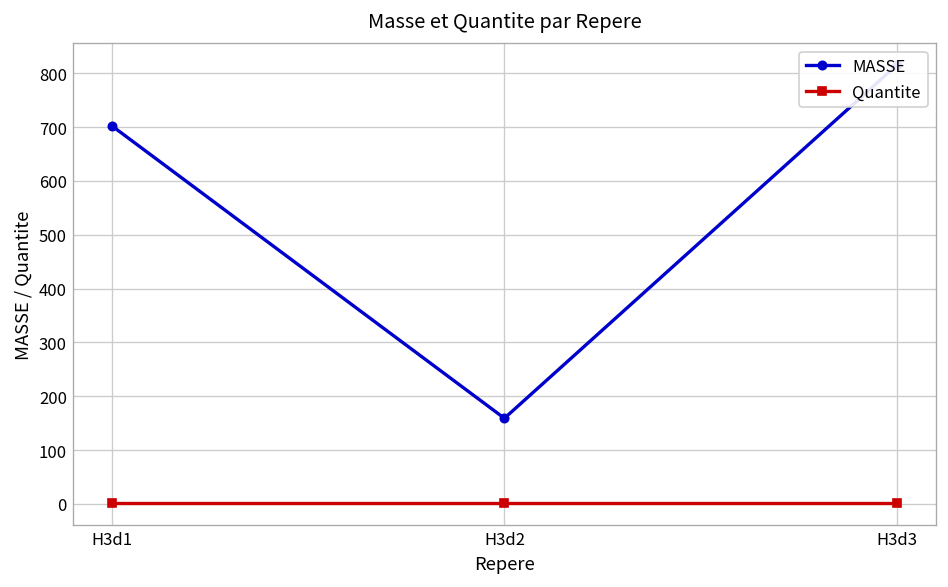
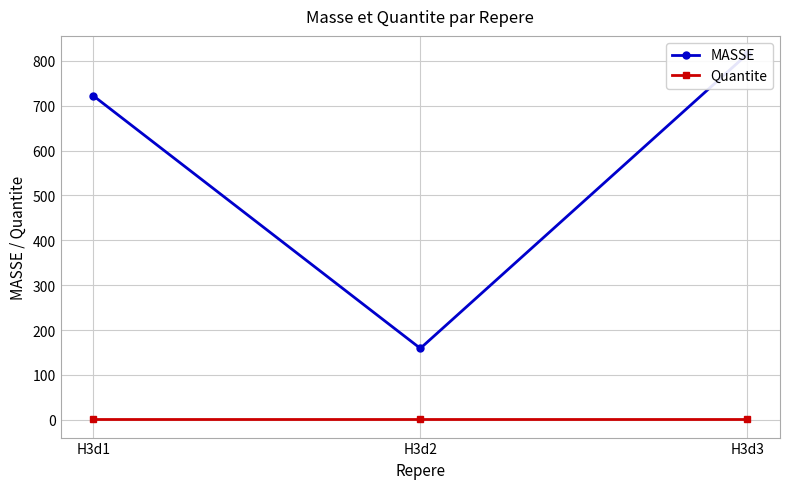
MASSE, H3d1: 700 -> 720
